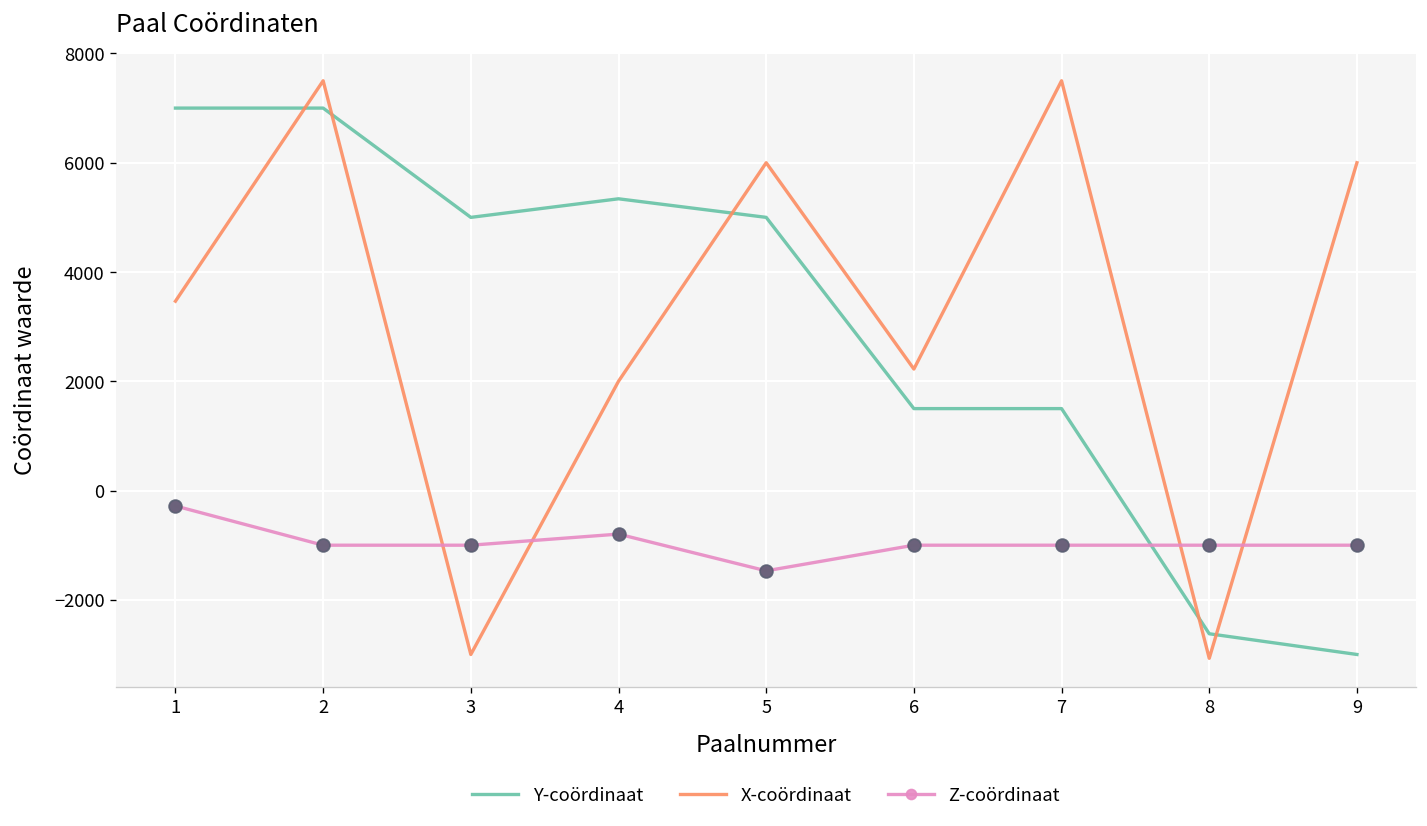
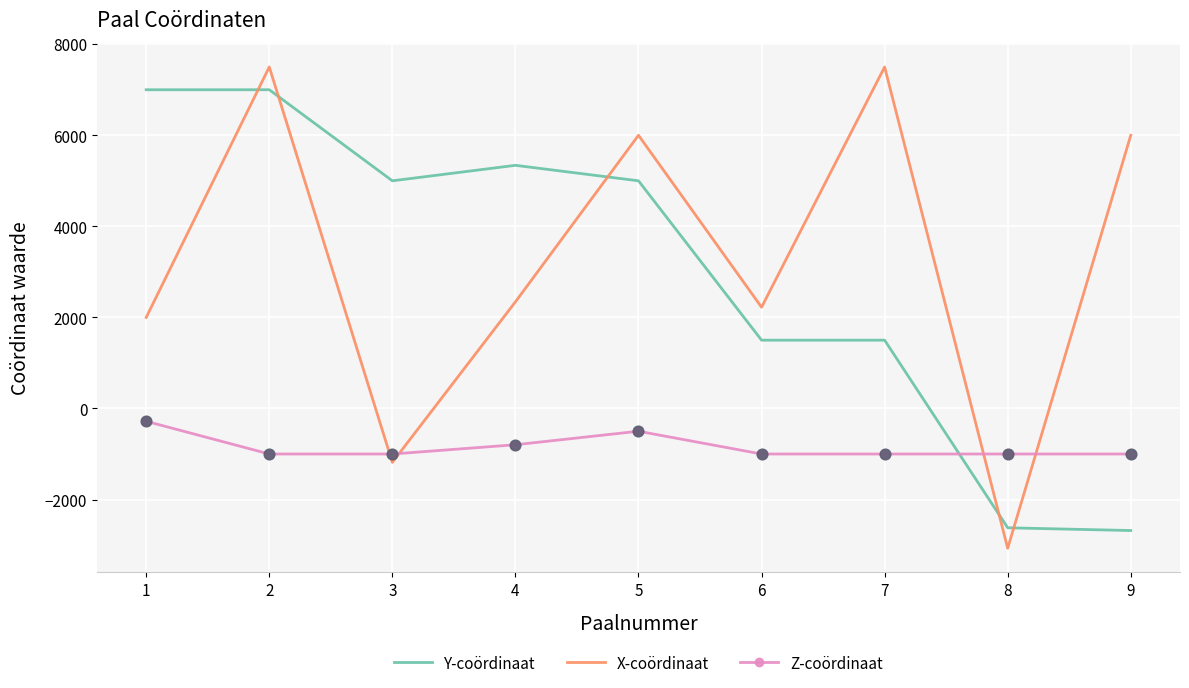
X-coördinaat, 1: 3500 -> 2000
X-coördinaat, 3: -3000 -> -1200
X-coördinaat, 4: 2000 -> 2300
Z-coördinaat, 5: -1500 -> -500
Y-coördinaat, 9: -3000 -> -2700
